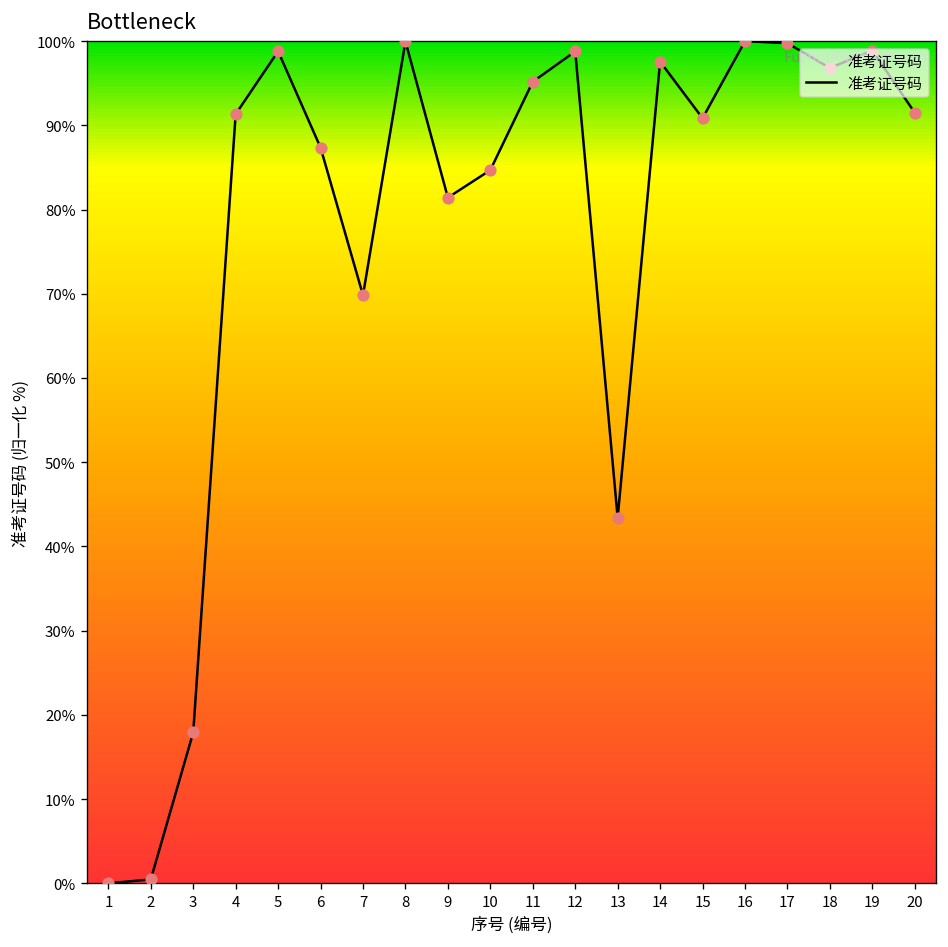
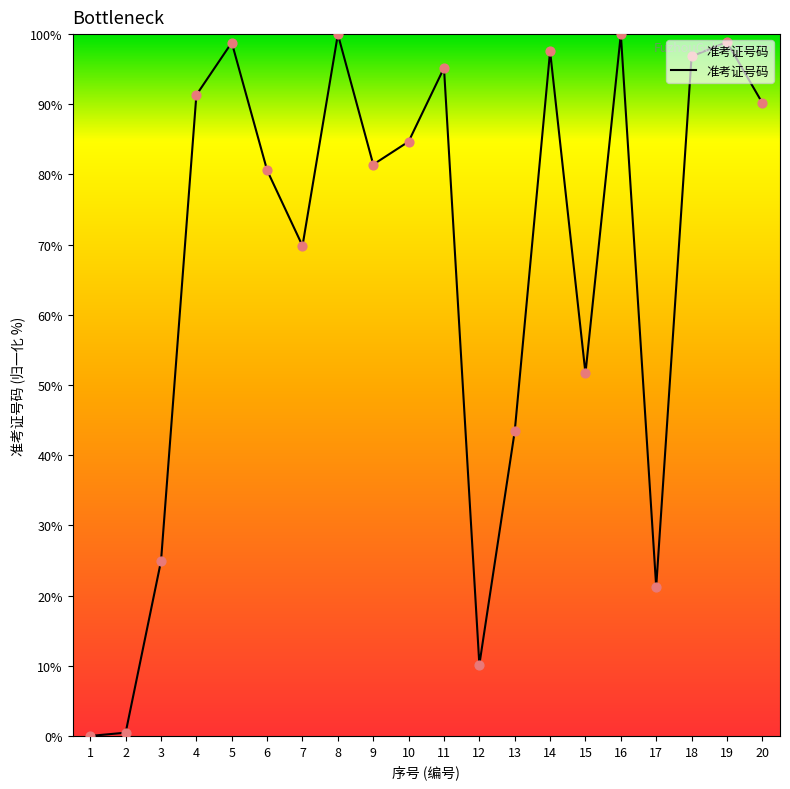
3: 18% -> 25%
6: 87% -> 81%
12: 99% -> 10%
15: 91% -> 52%
17: 100% -> 21%
20: 91% -> 90%
